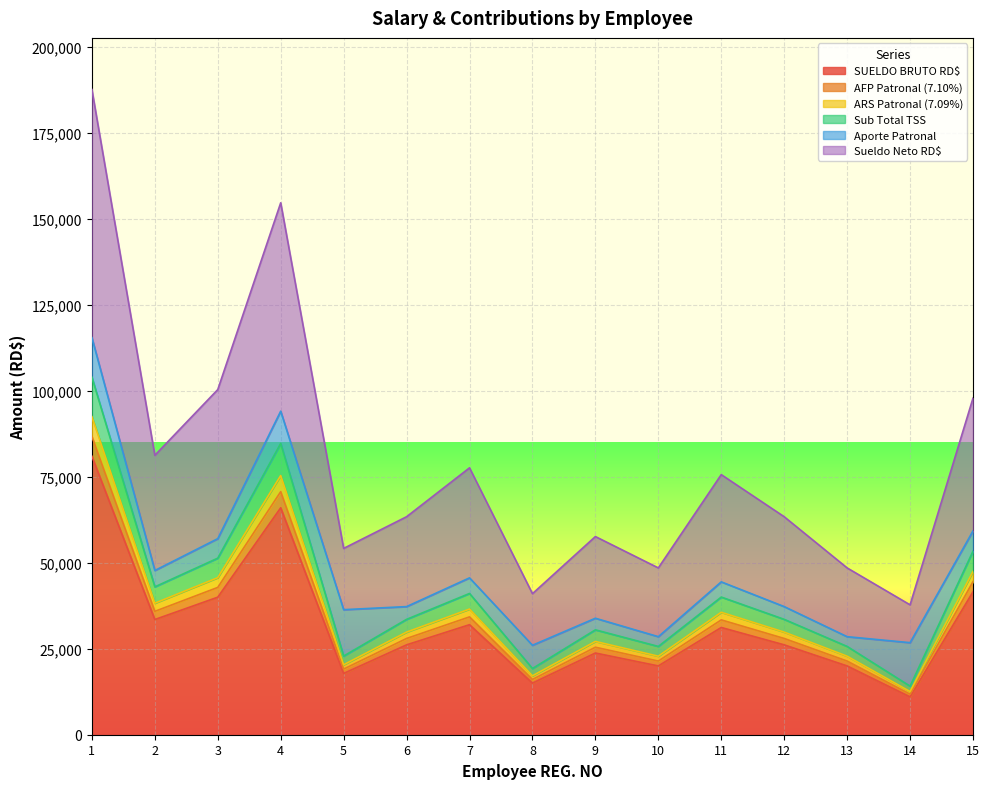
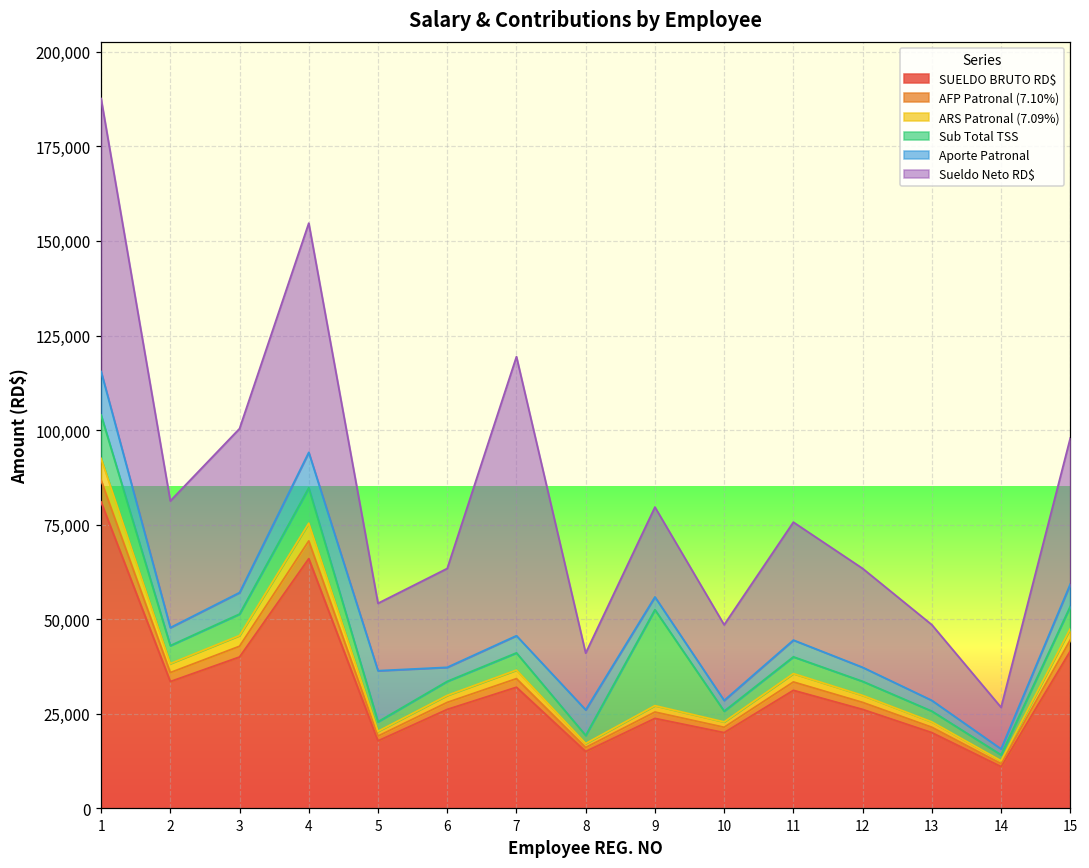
Sueldo Neto RD$, 7: 32,000 -> 74,000
Sub Total TSS, 9: 3,000 -> 25,000
Aporte Patronal, 14: 13,000 -> 2,000
